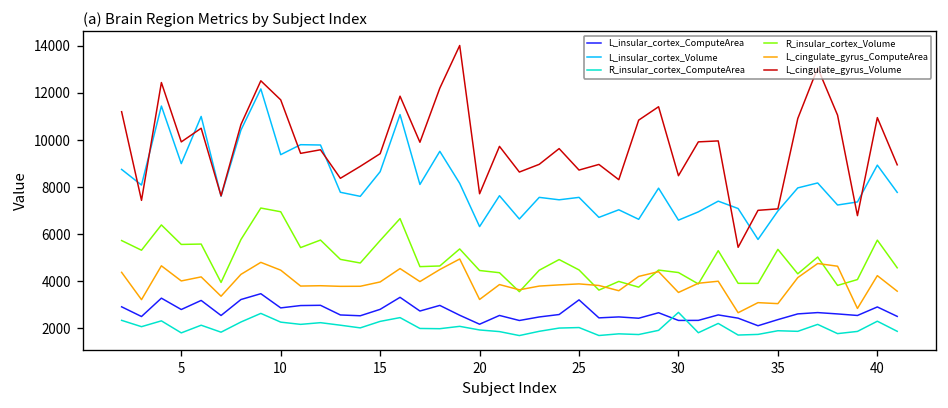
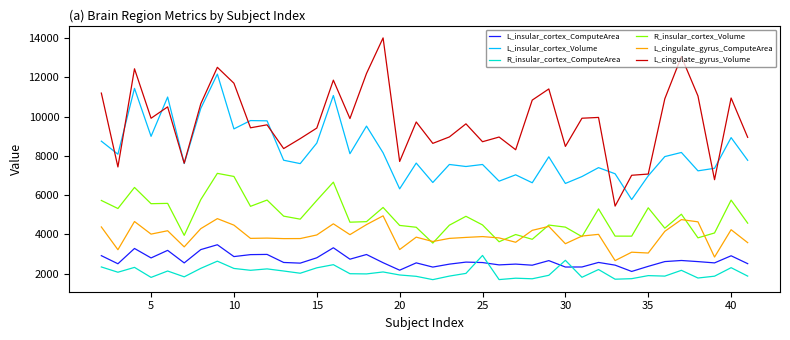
L_insular_cortex_ComputeArea, 25: 3200 -> 2600
R_insular_cortex_ComputeArea, 25: 2000 -> 2900
